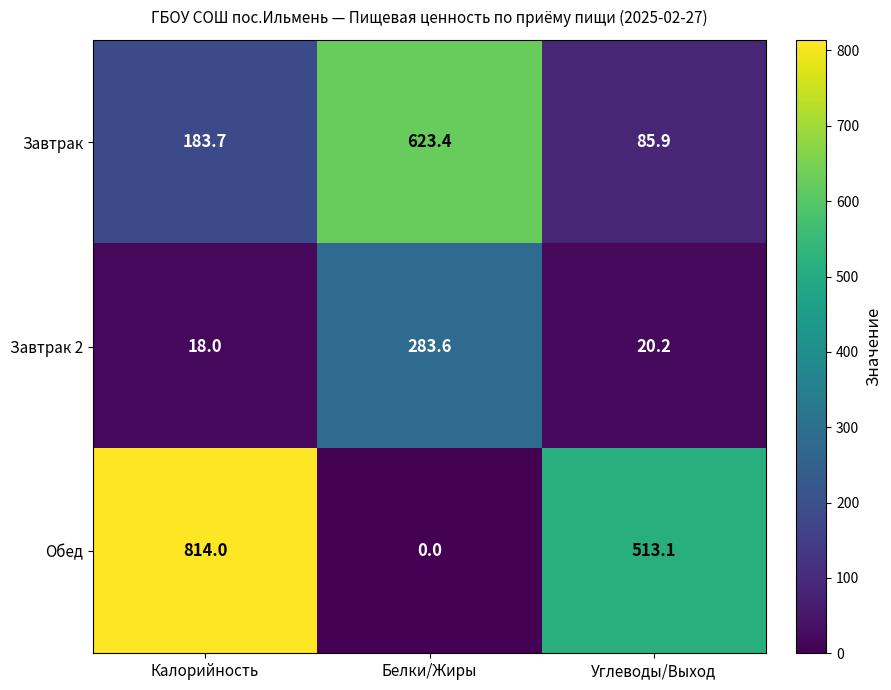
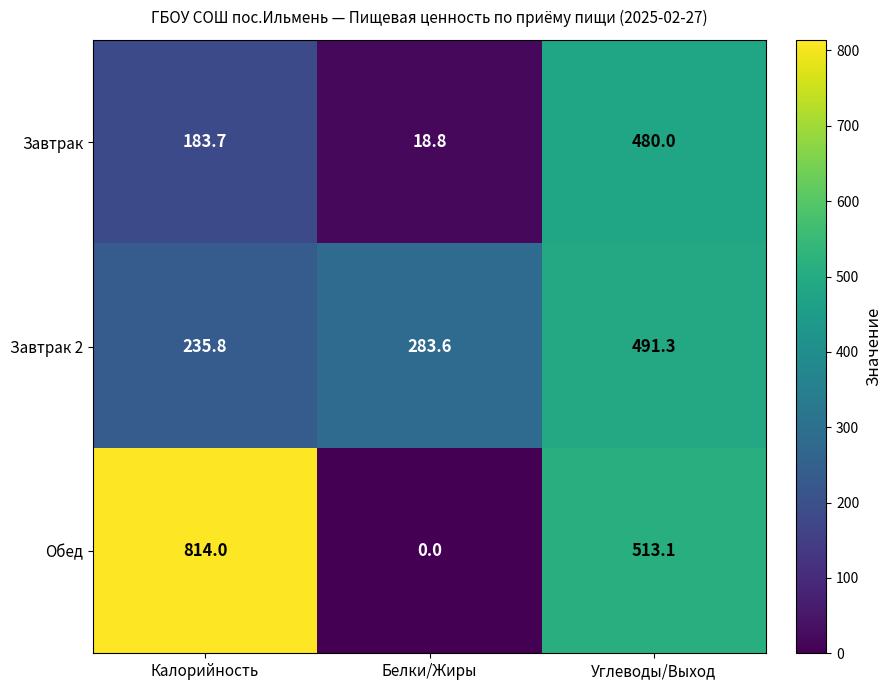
Завтрак, Белки/Жиры: 623.4 -> 18.8
Завтрак, Углеводы/Выход: 85.9 -> 480.0
Завтрак 2, Калорийность: 18.0 -> 235.8
Завтрак 2, Углеводы/Выход: 20.2 -> 491.3
